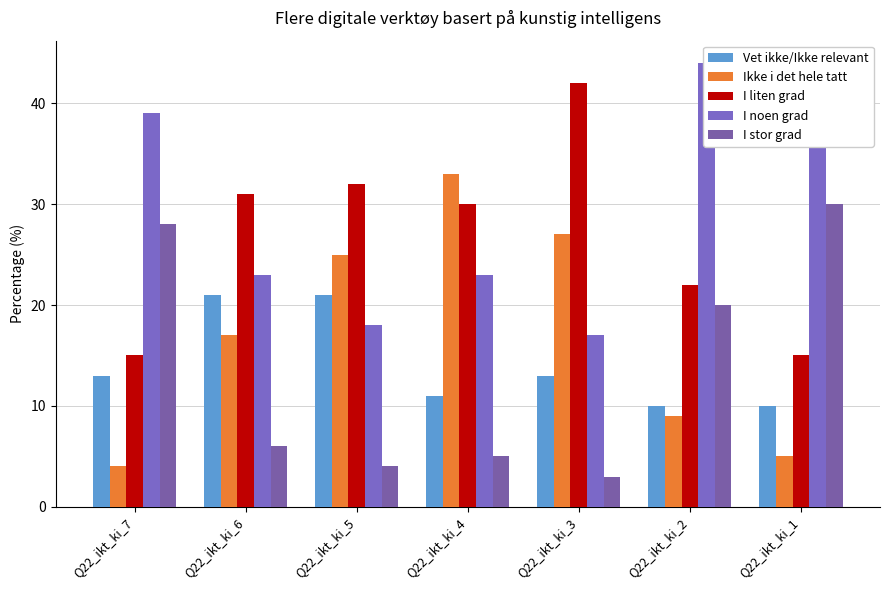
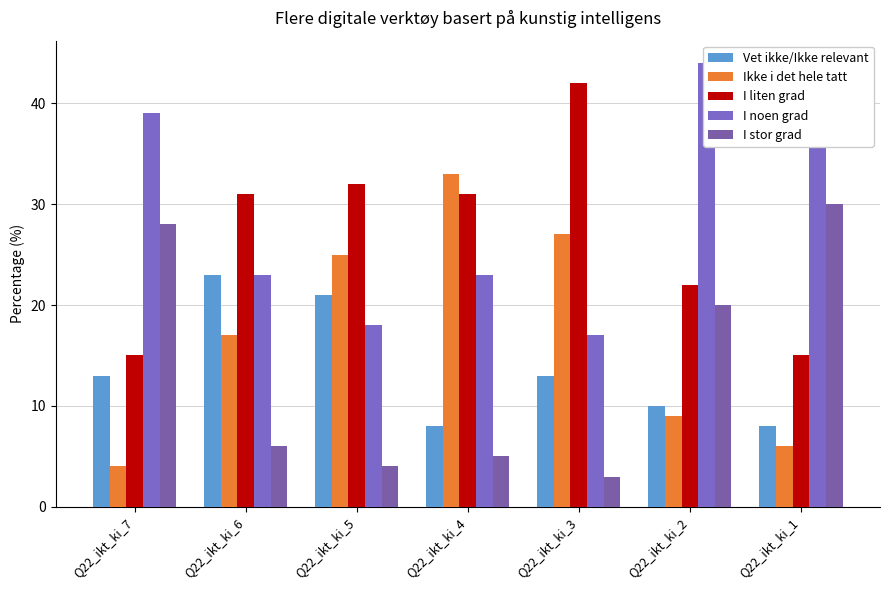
Vet ikke/Ikke relevant, Q22_ikt_ki_6: 21 -> 23
Vet ikke/Ikke relevant, Q22_ikt_ki_4: 11 -> 8
I liten grad, Q22_ikt_ki_4: 30 -> 31
Vet ikke/Ikke relevant, Q22_ikt_ki_1: 10 -> 8
Ikke i det hele tatt, Q22_ikt_ki_1: 5 -> 6
